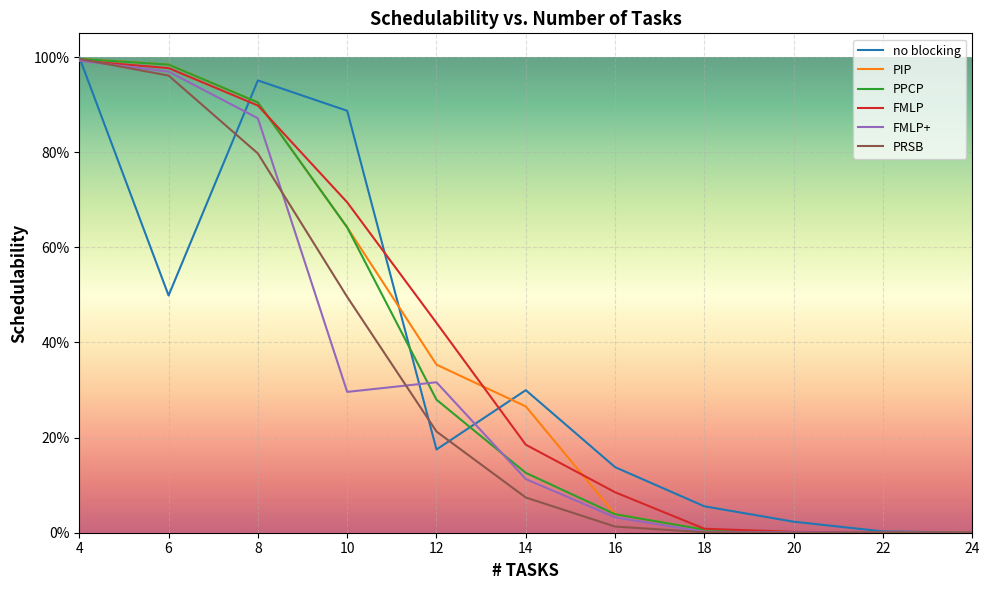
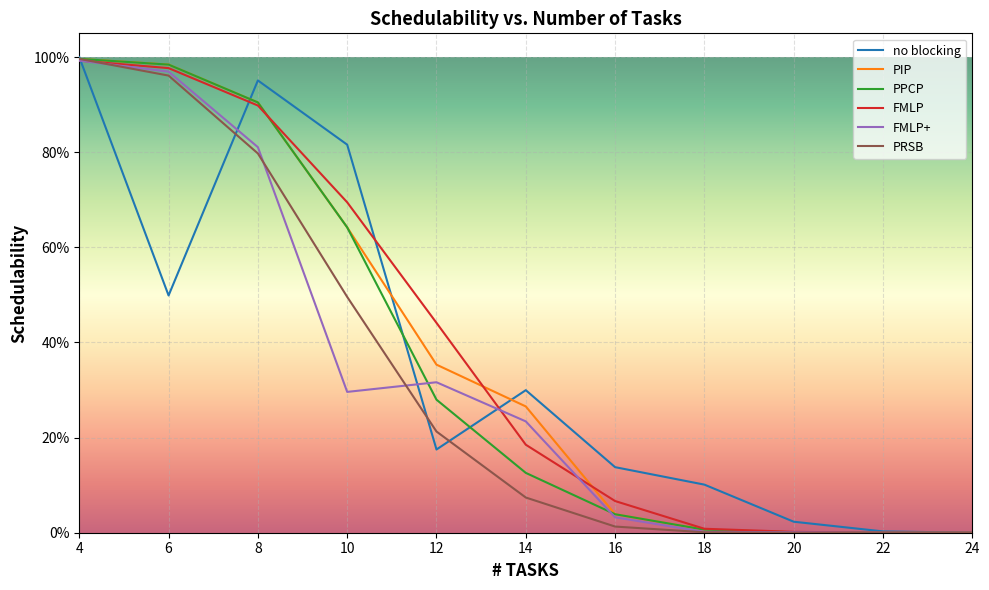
FMLP+, 8: 87% -> 81%
no blocking, 10: 89% -> 82%
FMLP+, 14: 11% -> 23%
FMLP, 16: 9% -> 7%
no blocking, 18: 6% -> 10%
